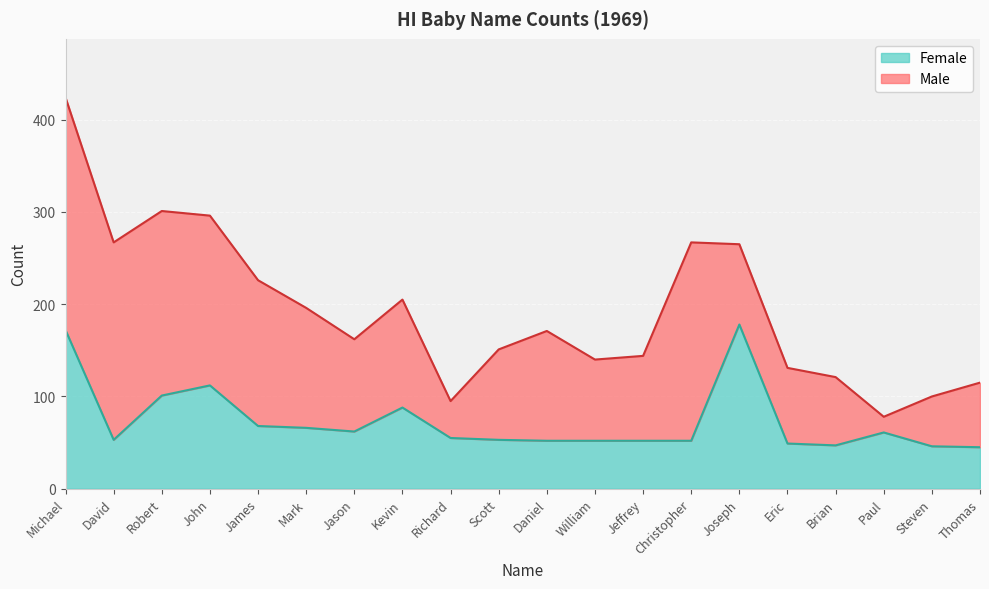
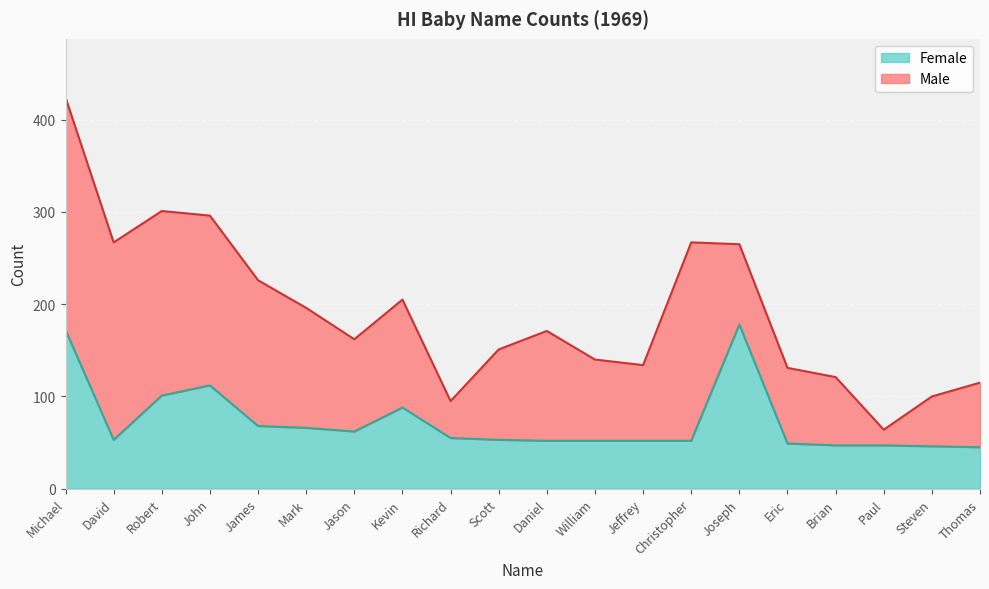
Male, Jeffrey: 90 -> 80
Female, Paul: 60 -> 50
